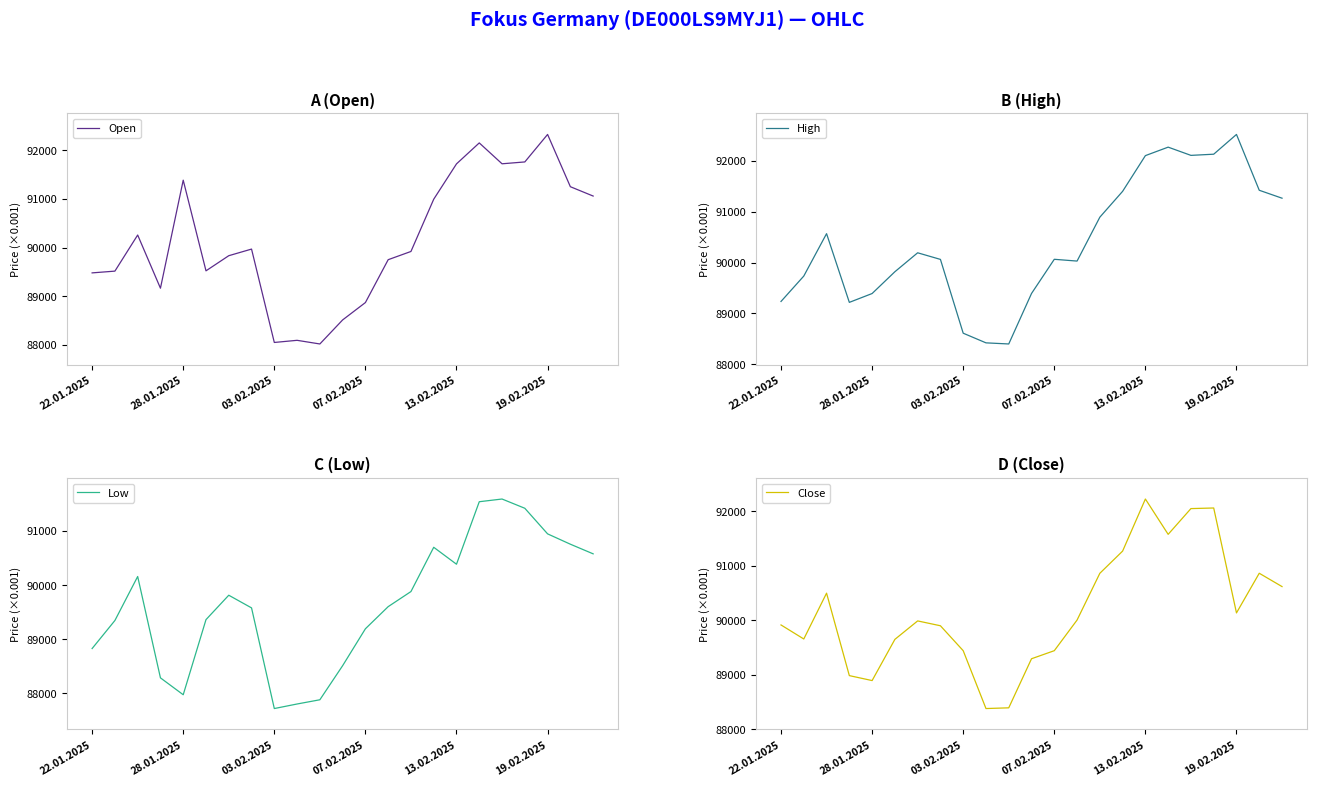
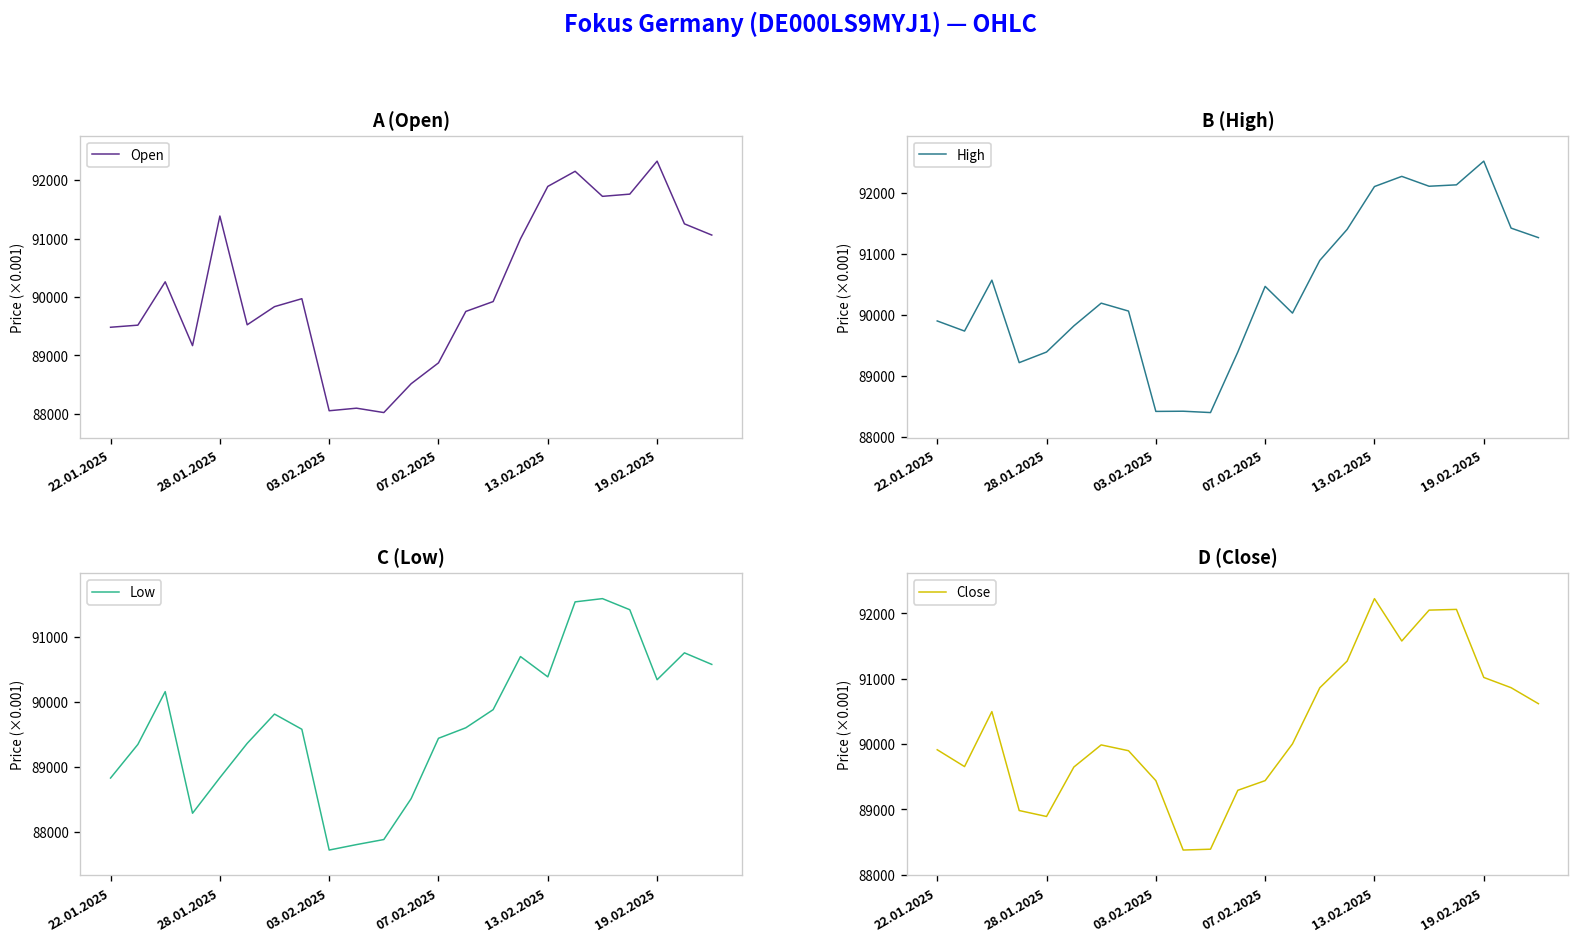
A (Open), 13.02.2025: 91700 -> 91900
B (High), 22.01.2025: 89200 -> 89900
B (High), 03.02.2025: 88600 -> 88400
B (High), 07.02.2025: 90100 -> 90500
C (Low), 28.01.2025: 88000 -> 88800
C (Low), 07.02.2025: 89200 -> 89400
C (Low), 19.02.2025: 90900 -> 90300
D (Close), 19.02.2025: 90100 -> 91000
